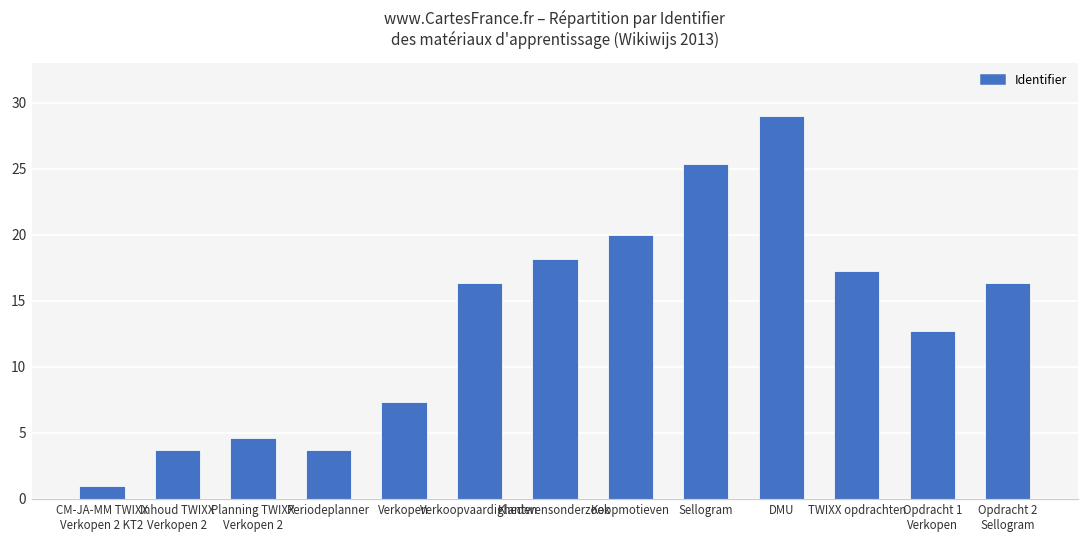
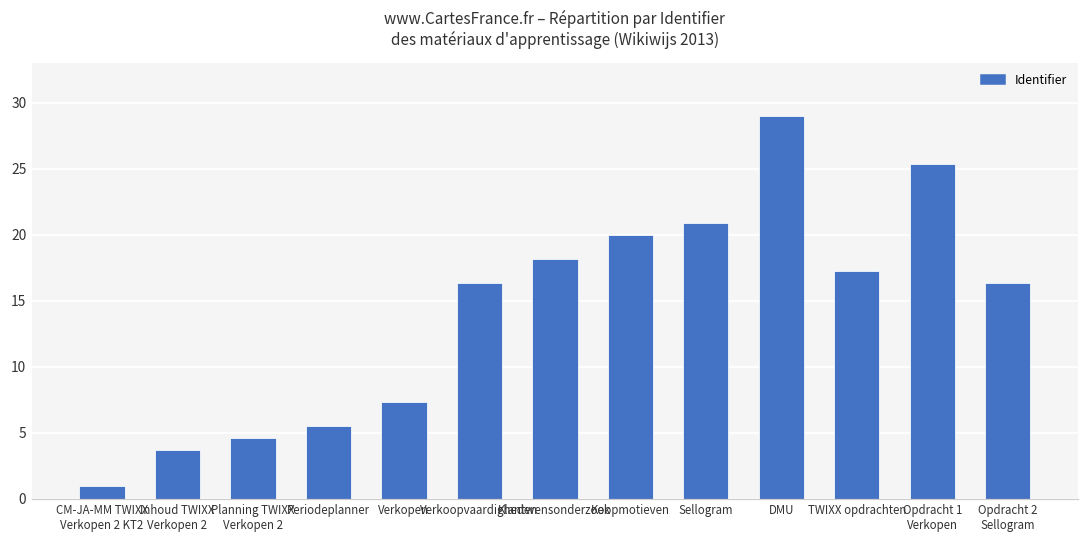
Periodeplanner: 3.7 -> 5.5
Sellogram: 25.4 -> 20.9
Opdracht 1 Verkopen: 12.7 -> 25.4
